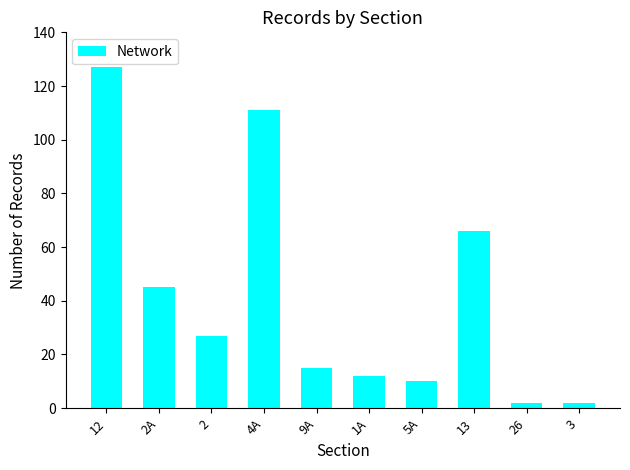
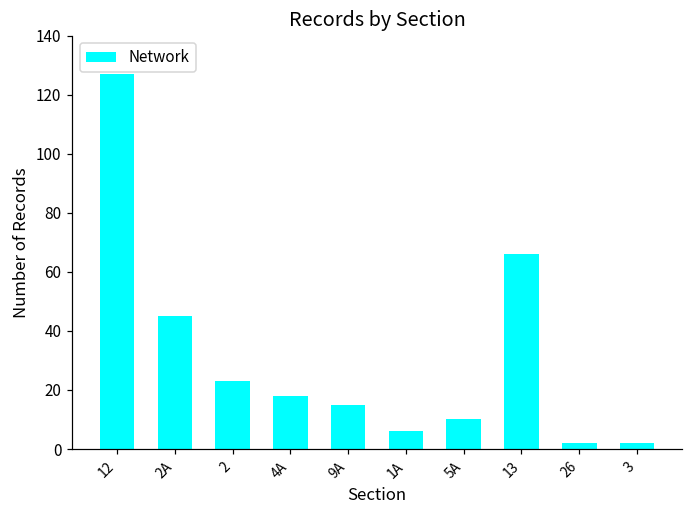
2: 27 -> 23
4A: 111 -> 18
1A: 12 -> 6
